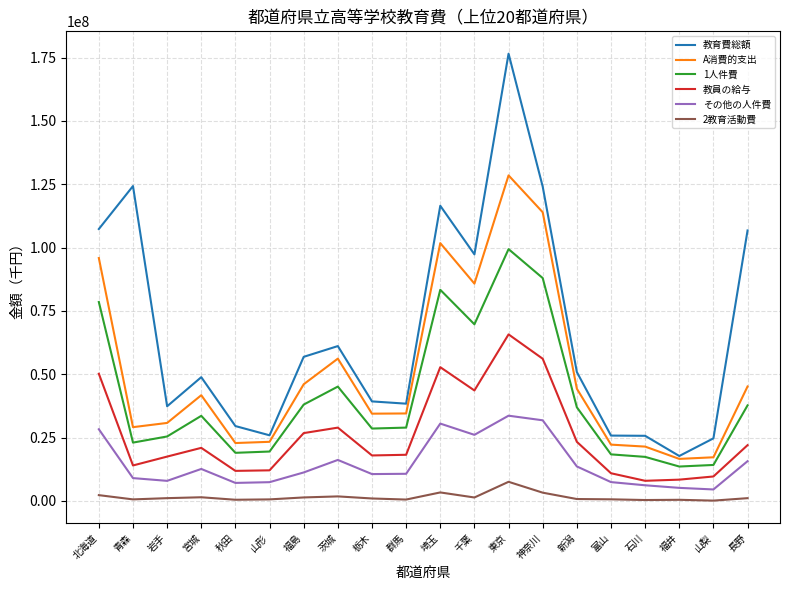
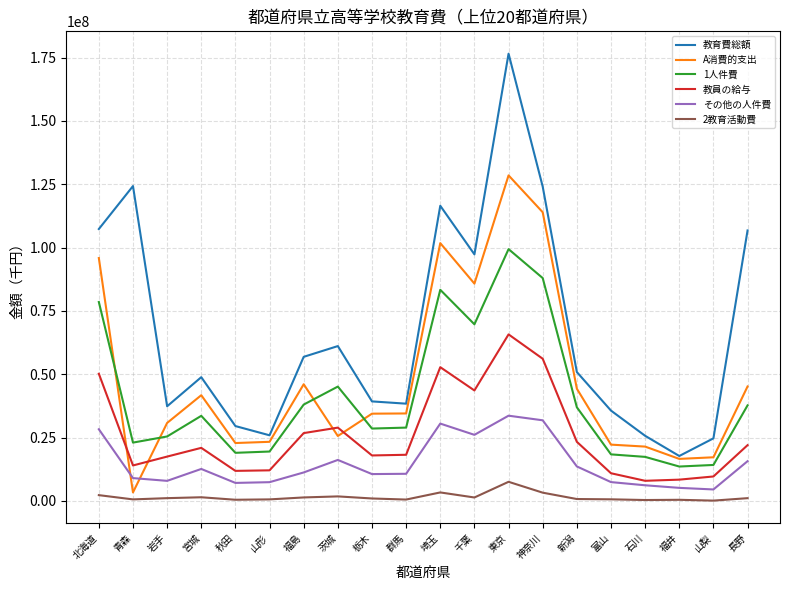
A消費的支出, 青森: 29000000 -> 3000000
A消費的支出, 茨城: 56000000 -> 26000000
教育費総額, 富山: 26000000 -> 36000000
